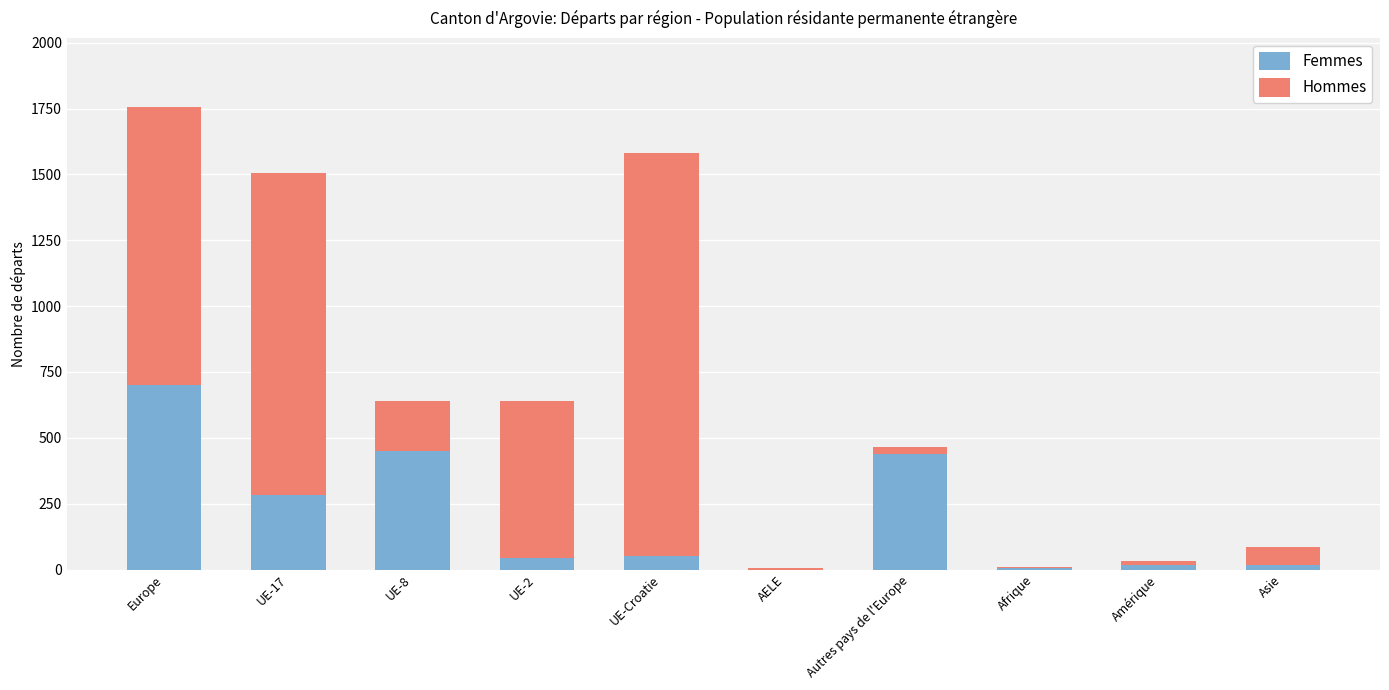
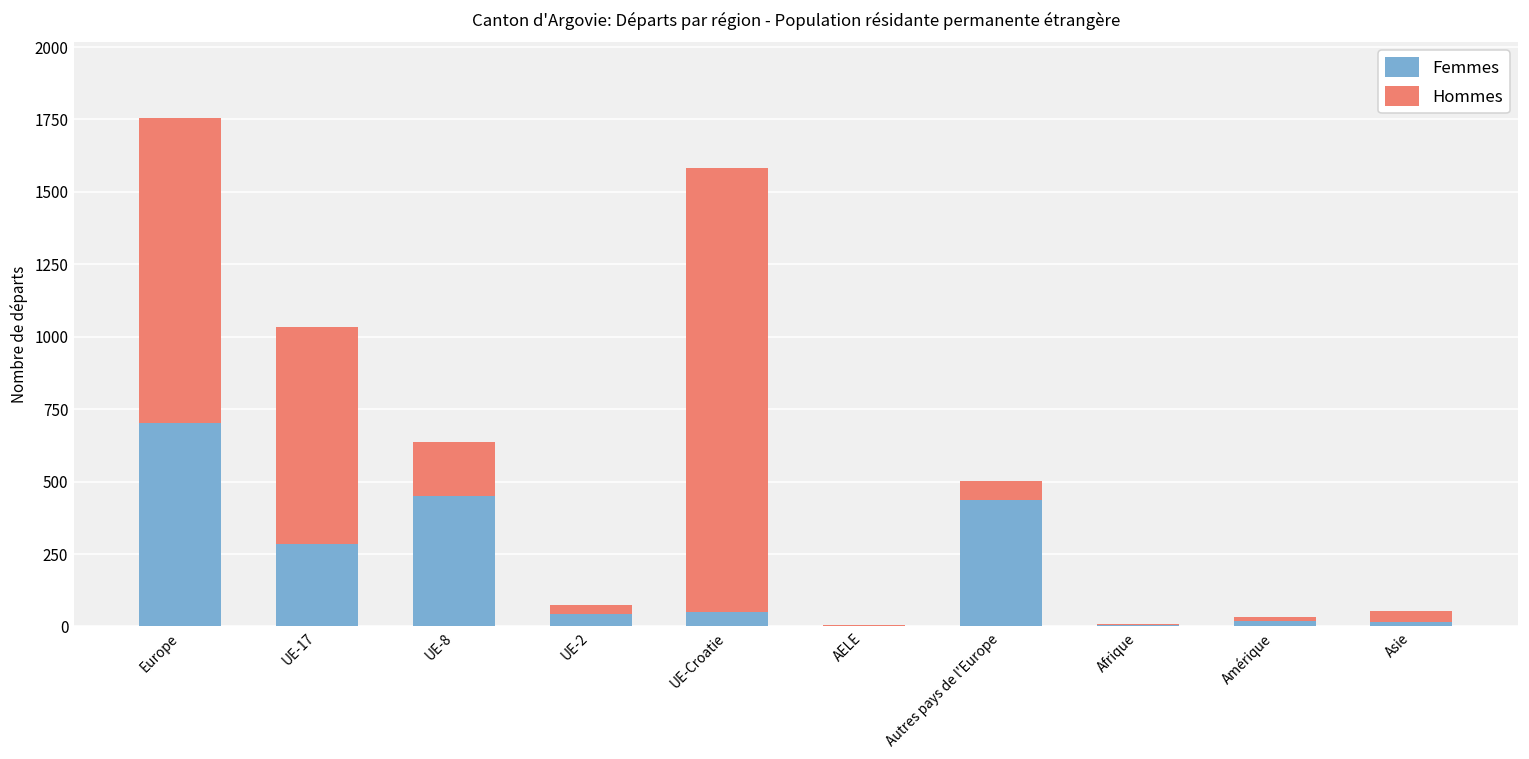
Hommes, UE-17: 1220 -> 750
Hommes, UE-2: 600 -> 30
Hommes, Autres pays de l'Europe: 30 -> 60
Hommes, Asie: 70 -> 40
